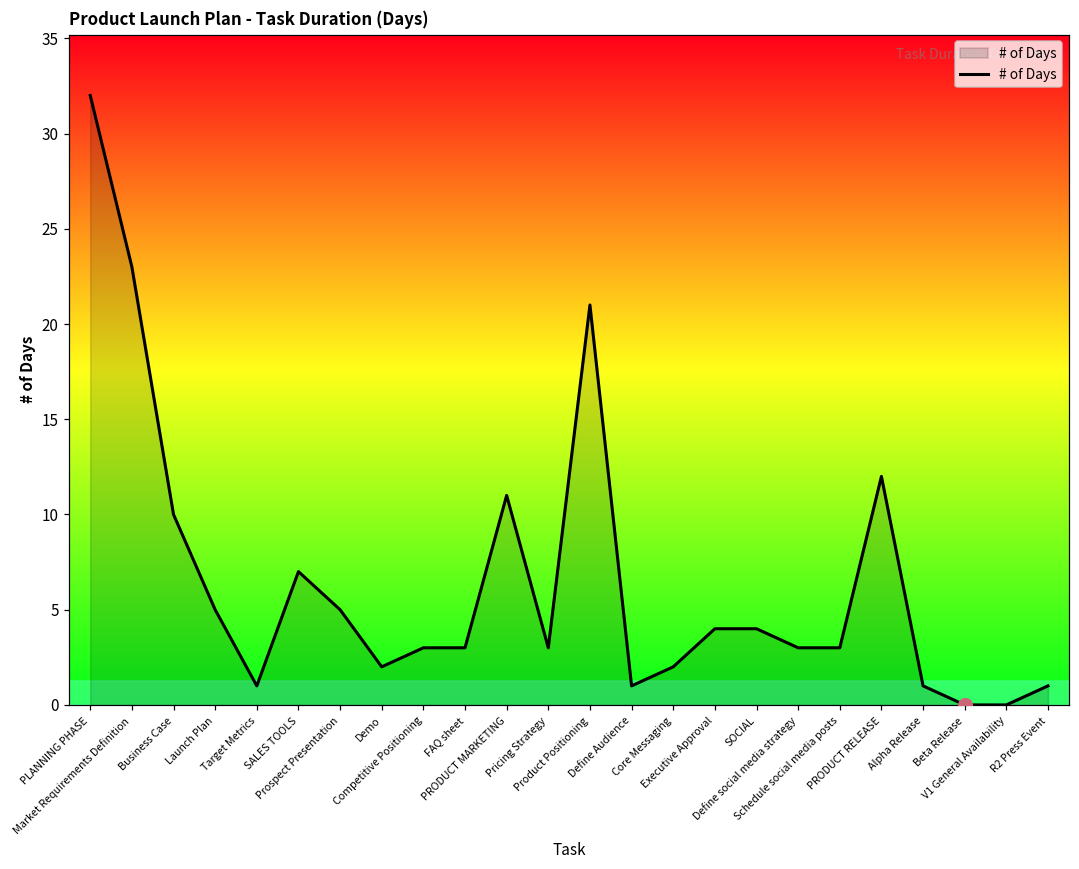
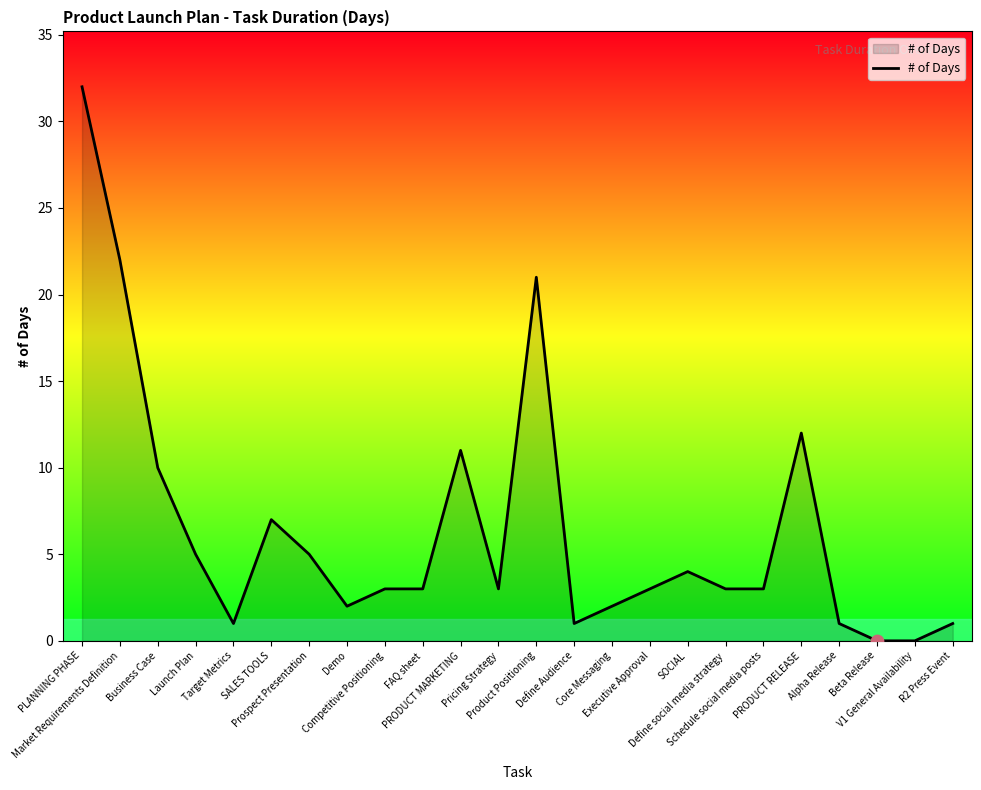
# of Days, Market Requirements Definition: 23 -> 22
# of Days, Executive Approval: 4 -> 3
